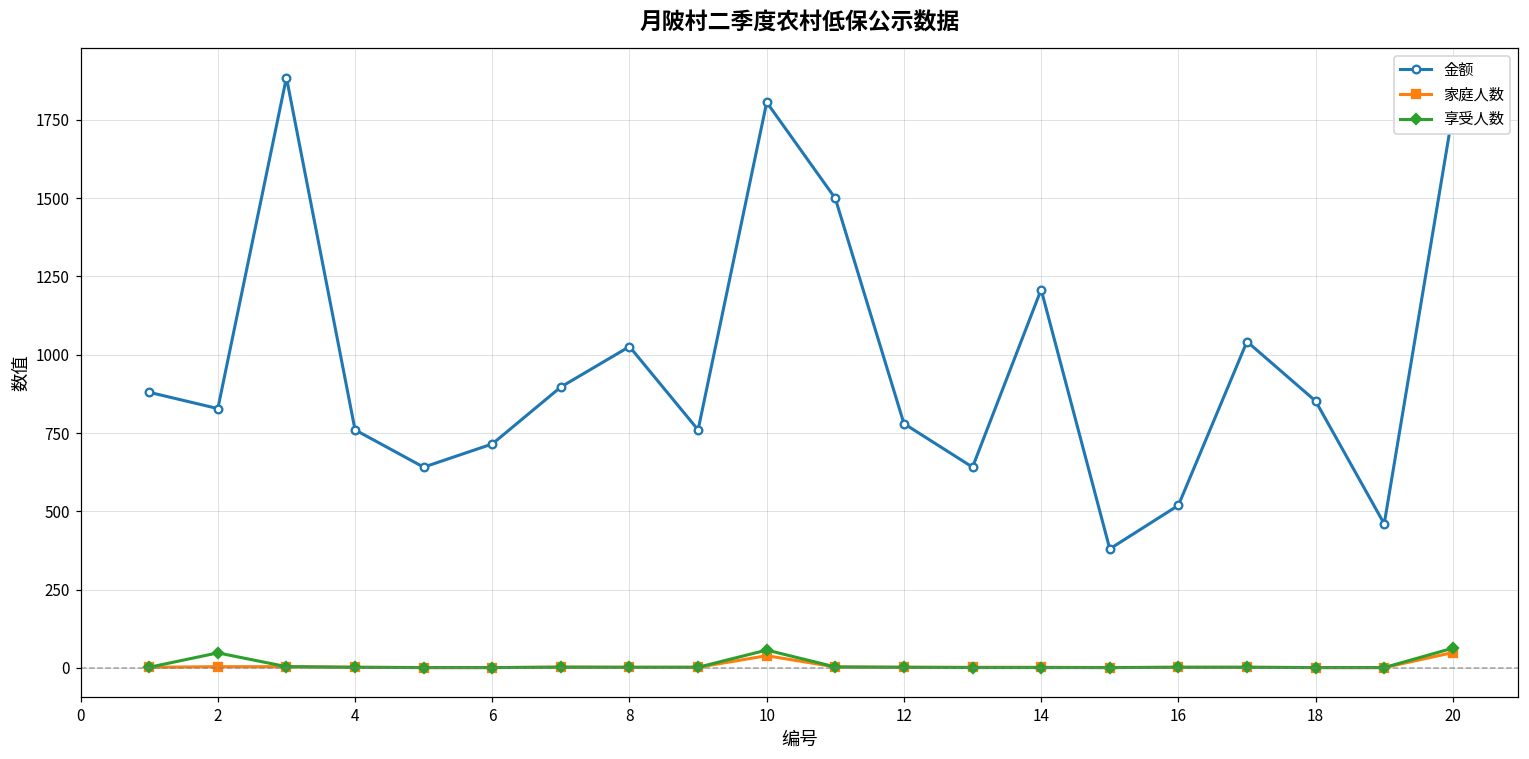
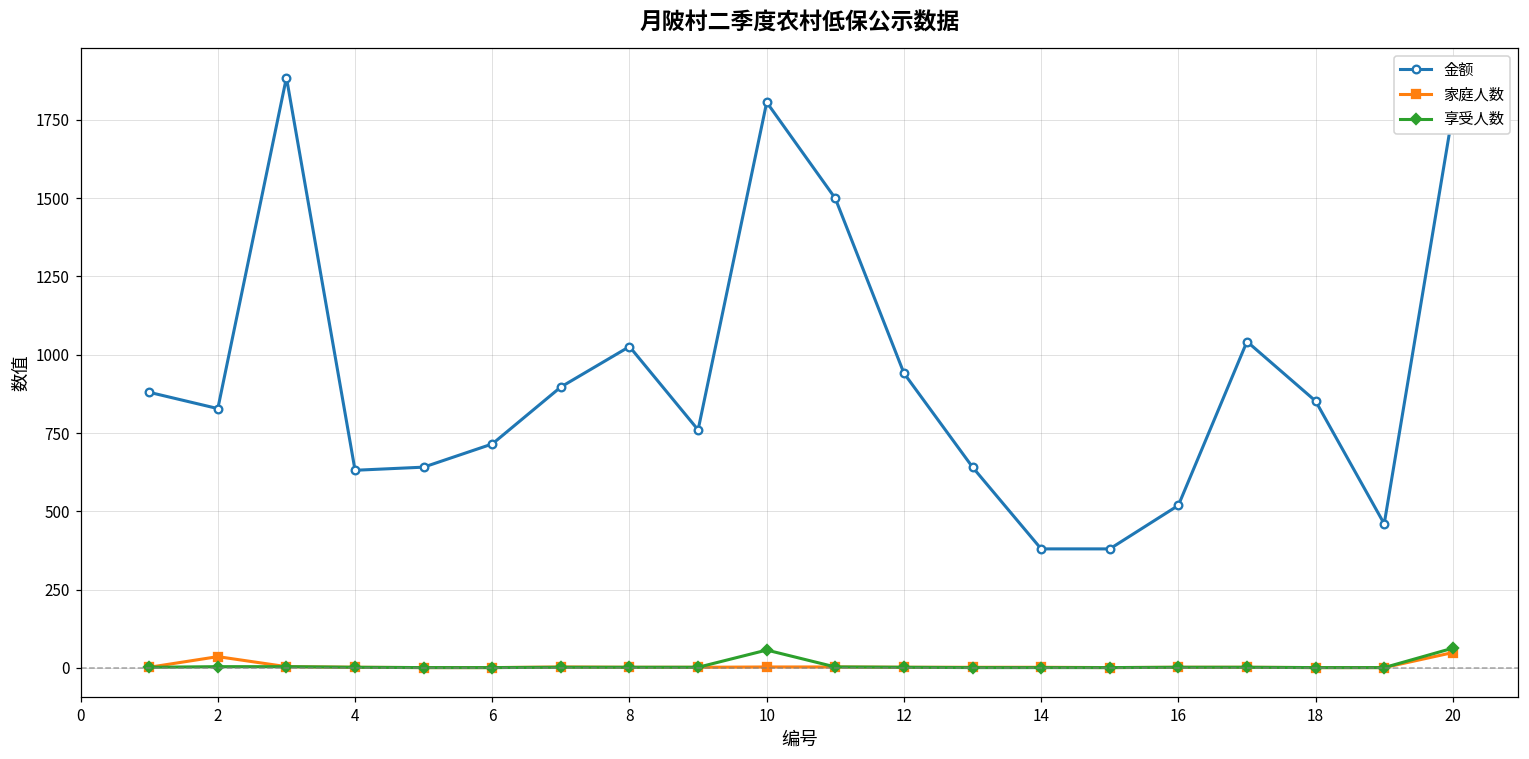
家庭人数, 2: 0 -> 40
享受人数, 2: 50 -> 0
金额, 4: 760 -> 630
家庭人数, 10: 40 -> 0
金额, 12: 780 -> 940
金额, 14: 1210 -> 380
